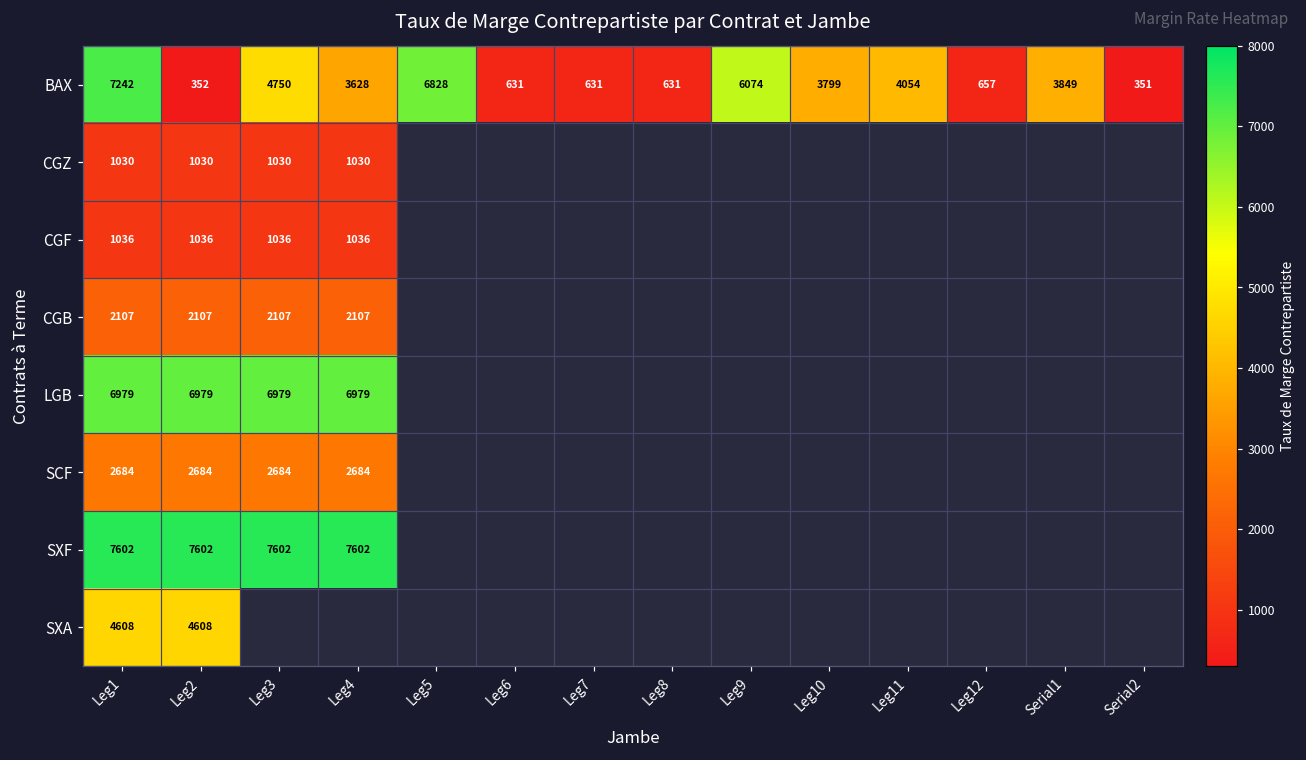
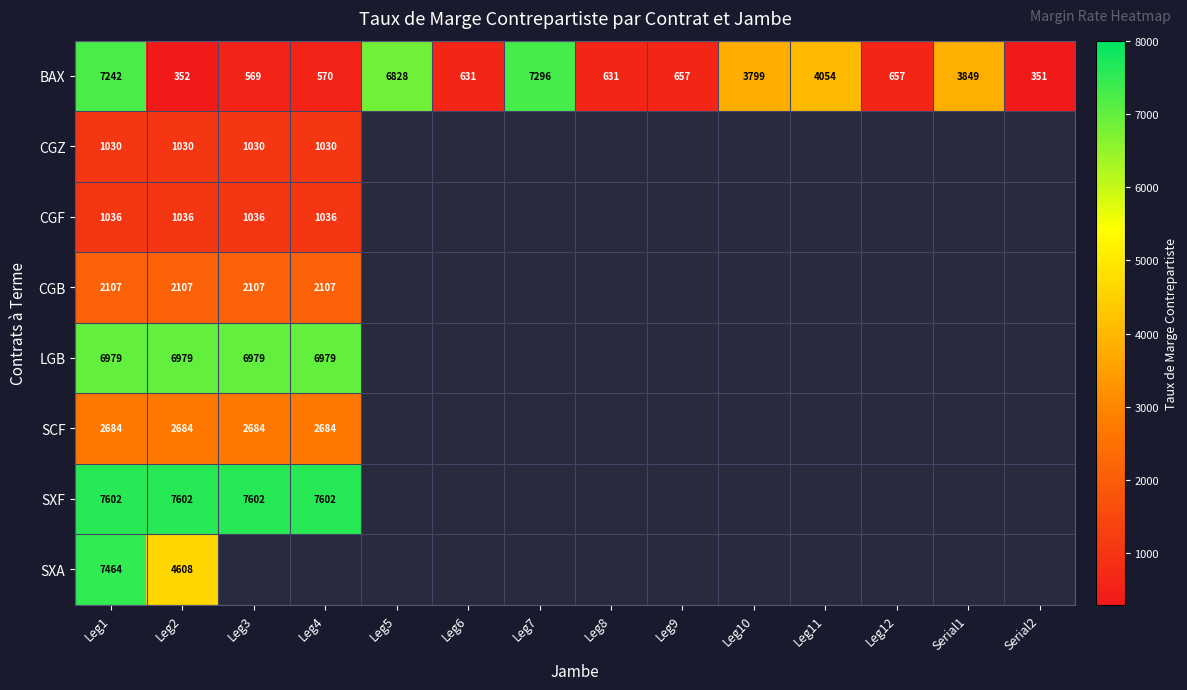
BAX, Leg3: 4750 -> 569
BAX, Leg4: 3628 -> 570
BAX, Leg7: 631 -> 7296
BAX, Leg9: 6074 -> 657
SXA, Leg1: 4608 -> 7464
